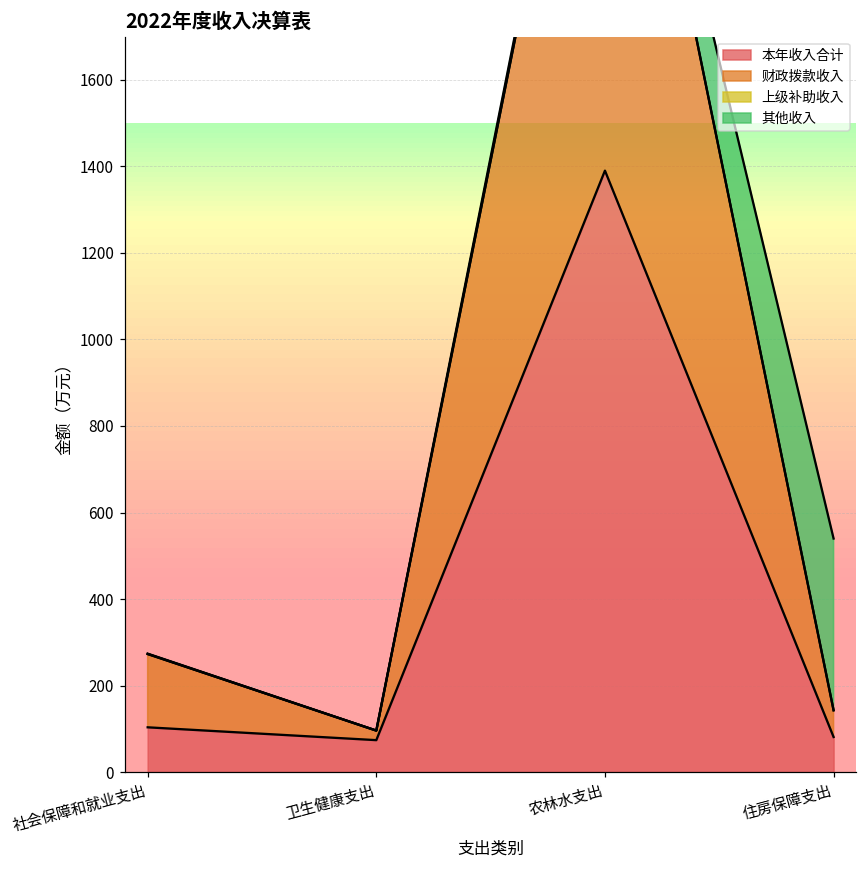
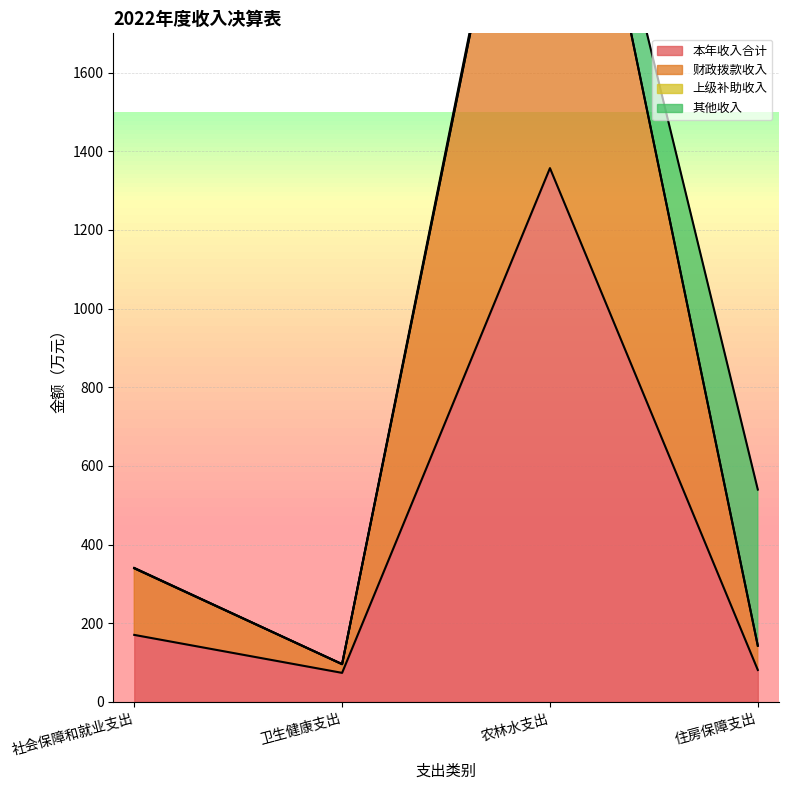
本年收入合计, 社会保障和就业支出: 100 -> 170
本年收入合计, 农林水支出: 1390 -> 1360
